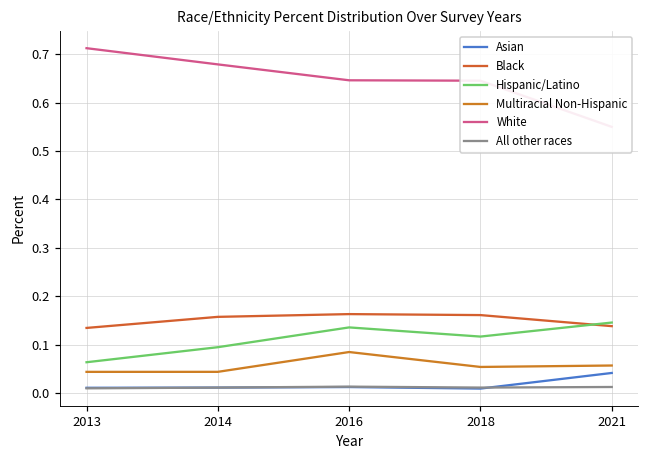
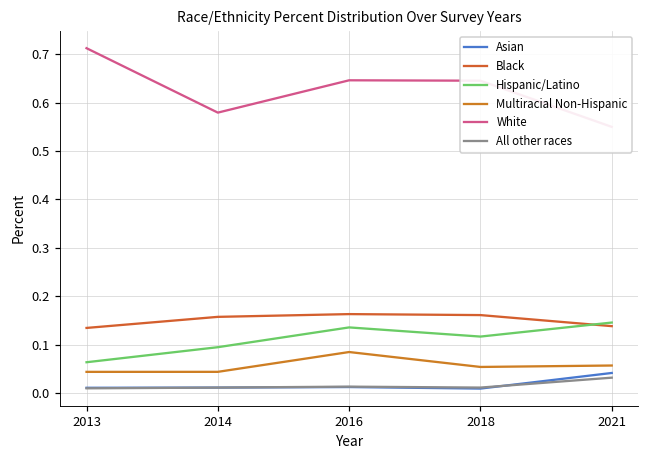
White, 2014: 0.68 -> 0.58
All other races, 2021: 0.01 -> 0.03
